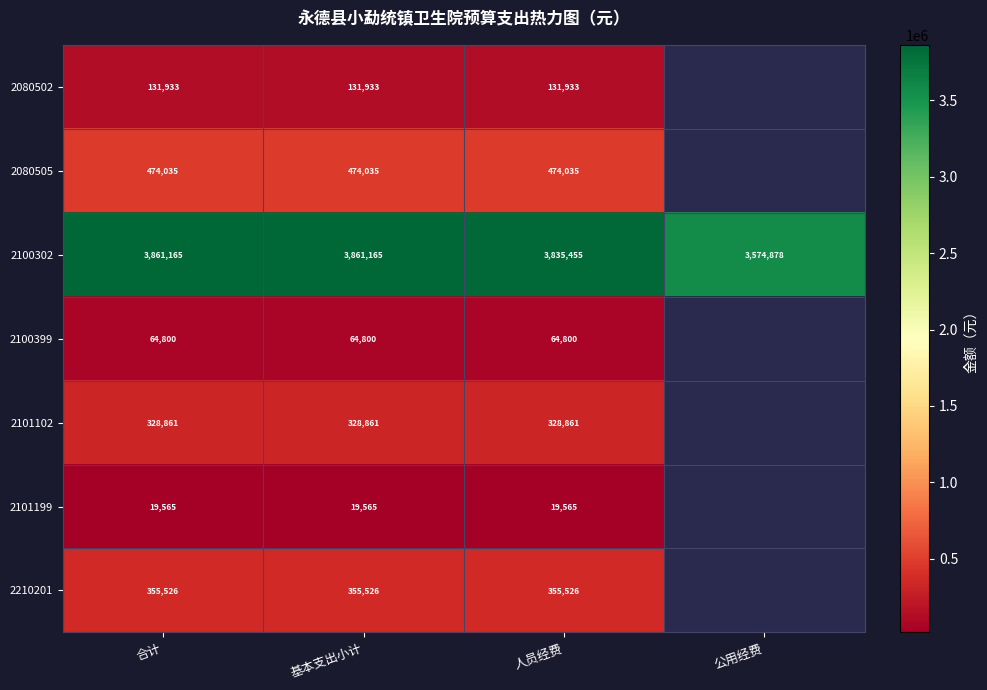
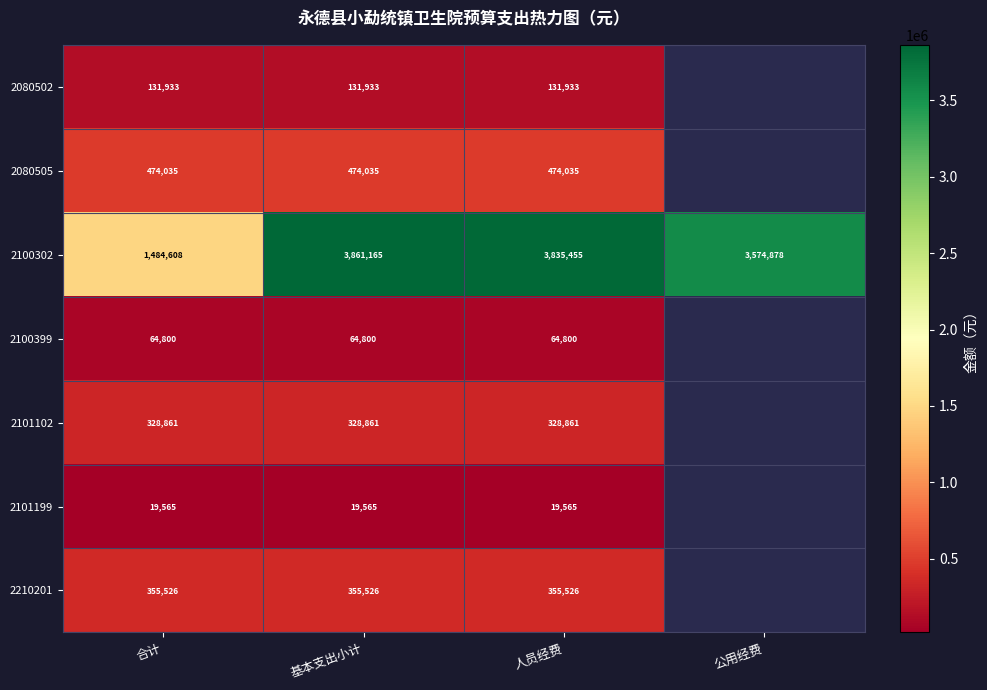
2100302, 合计: 3,861,165 -> 1,484,608
